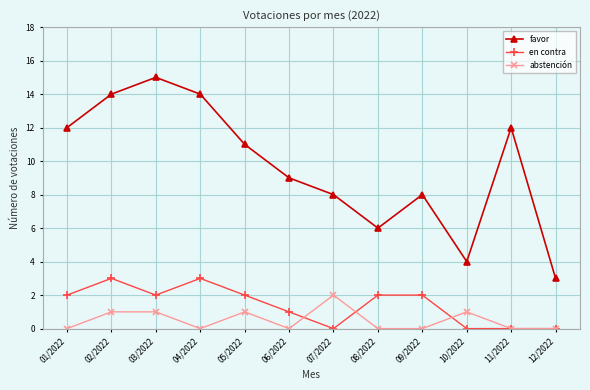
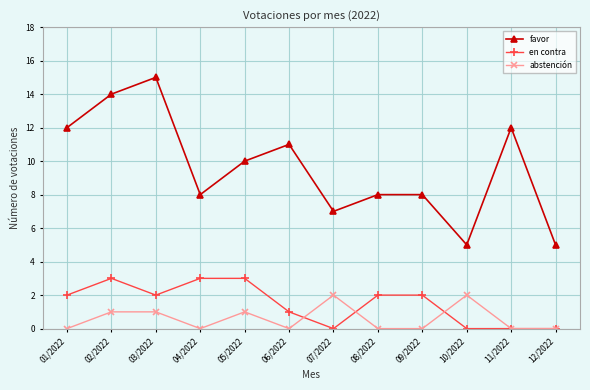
favor, 04/2022: 14 -> 8
favor, 05/2022: 11 -> 10
en contra, 05/2022: 2 -> 3
favor, 06/2022: 9 -> 11
favor, 07/2022: 8 -> 7
favor, 08/2022: 6 -> 8
favor, 10/2022: 4 -> 5
abstención, 10/2022: 1 -> 2
favor, 12/2022: 3 -> 5
